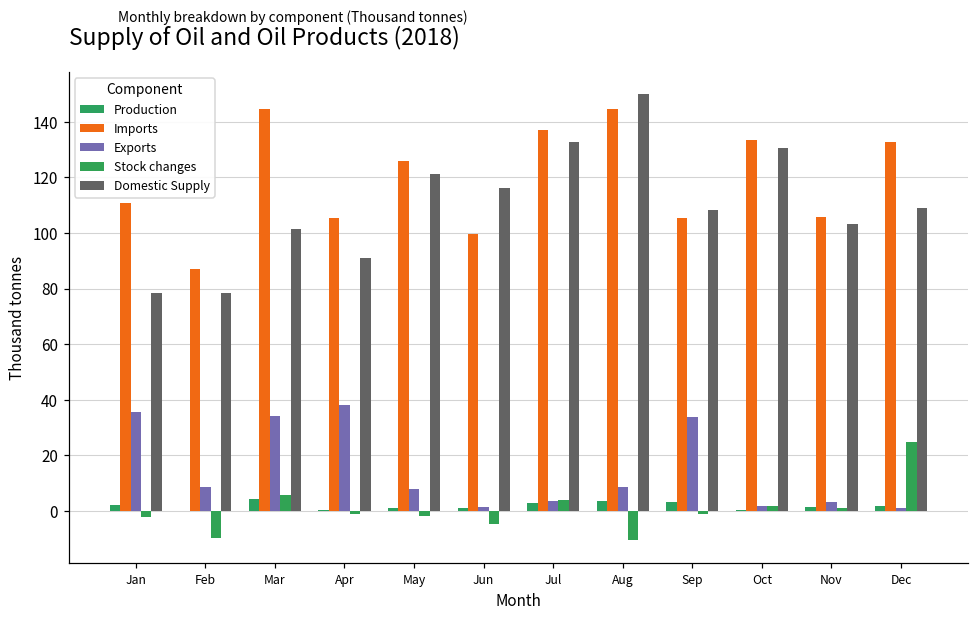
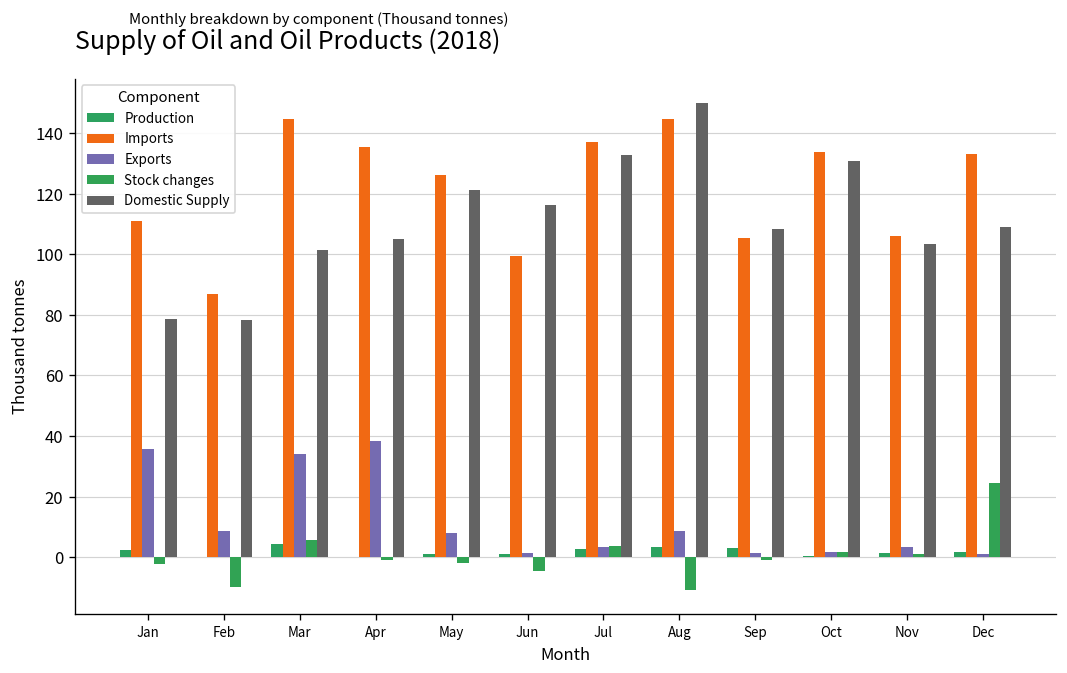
Imports, Apr: 106 -> 136
Domestic Supply, Apr: 91 -> 105
Exports, Sep: 34 -> 1
